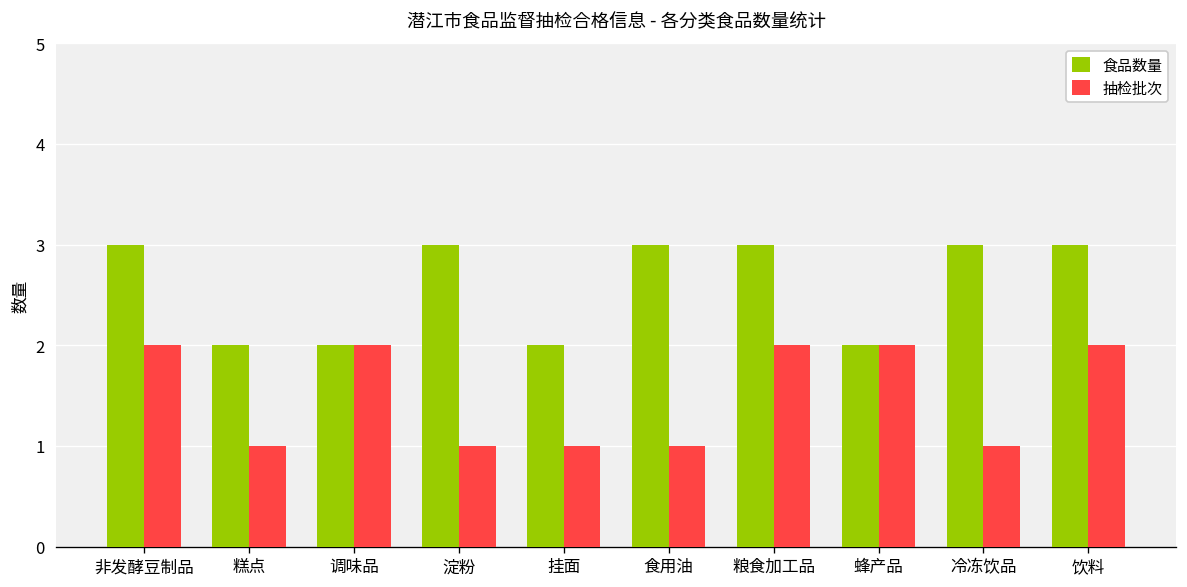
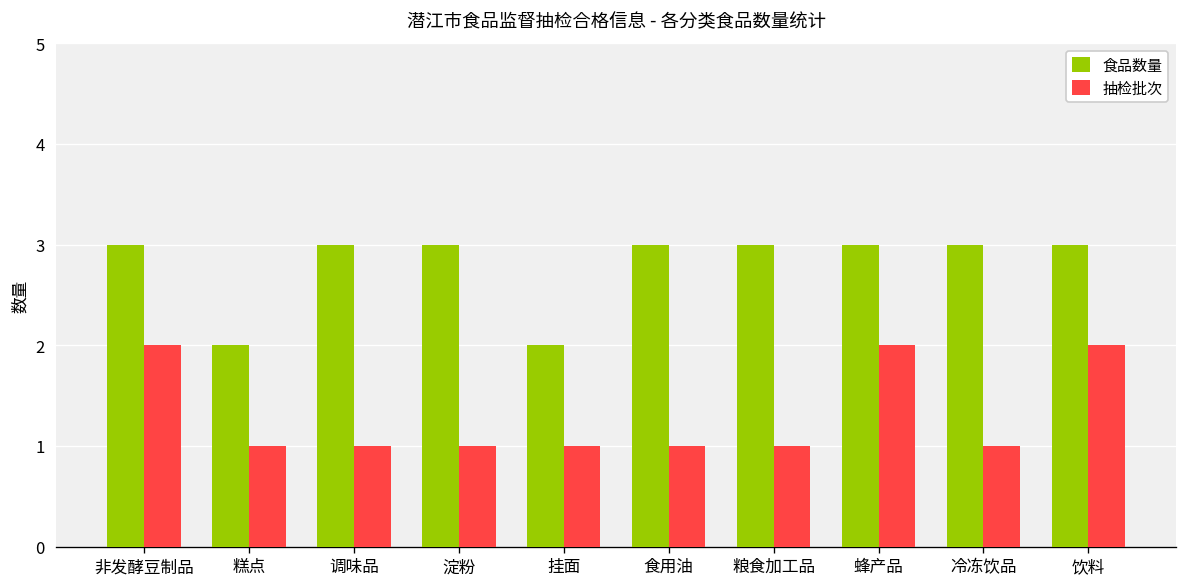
食品数量, 调味品: 2 -> 3
抽检批次, 调味品: 2 -> 1
抽检批次, 粮食加工品: 2 -> 1
食品数量, 蜂产品: 2 -> 3
